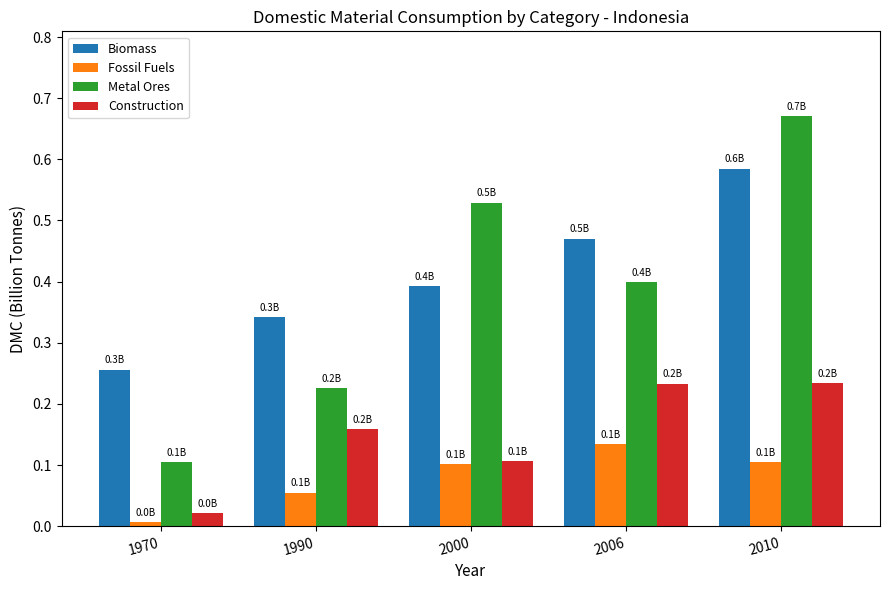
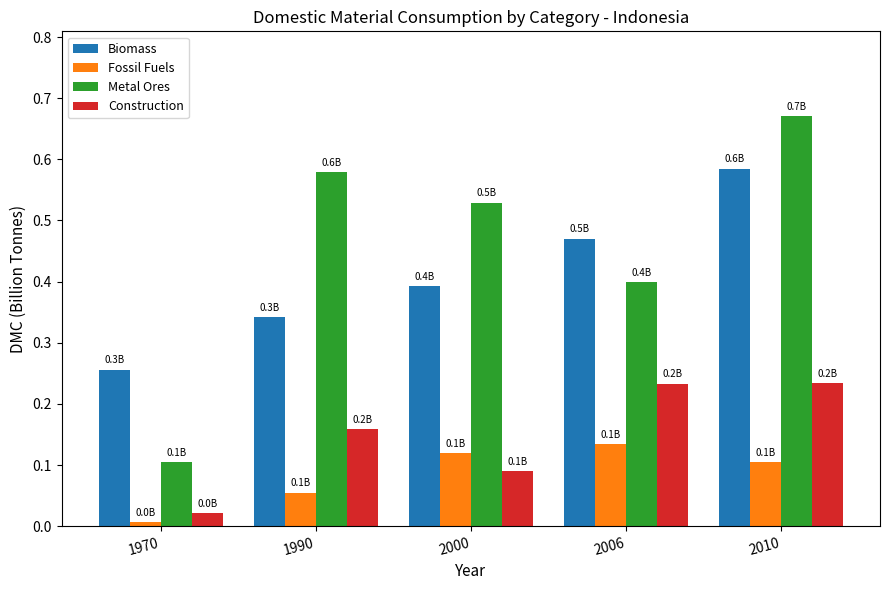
Metal Ores, 1990: 0.2B -> 0.6B
Fossil Fuels, 2000: 0.10 -> 0.12
Construction, 2000: 0.11 -> 0.09
